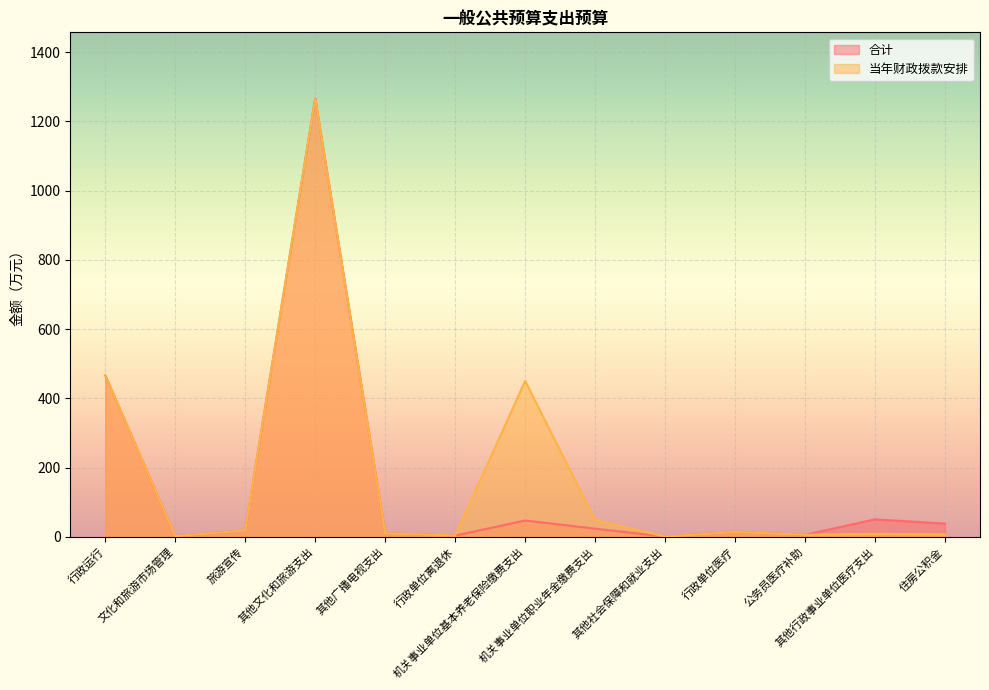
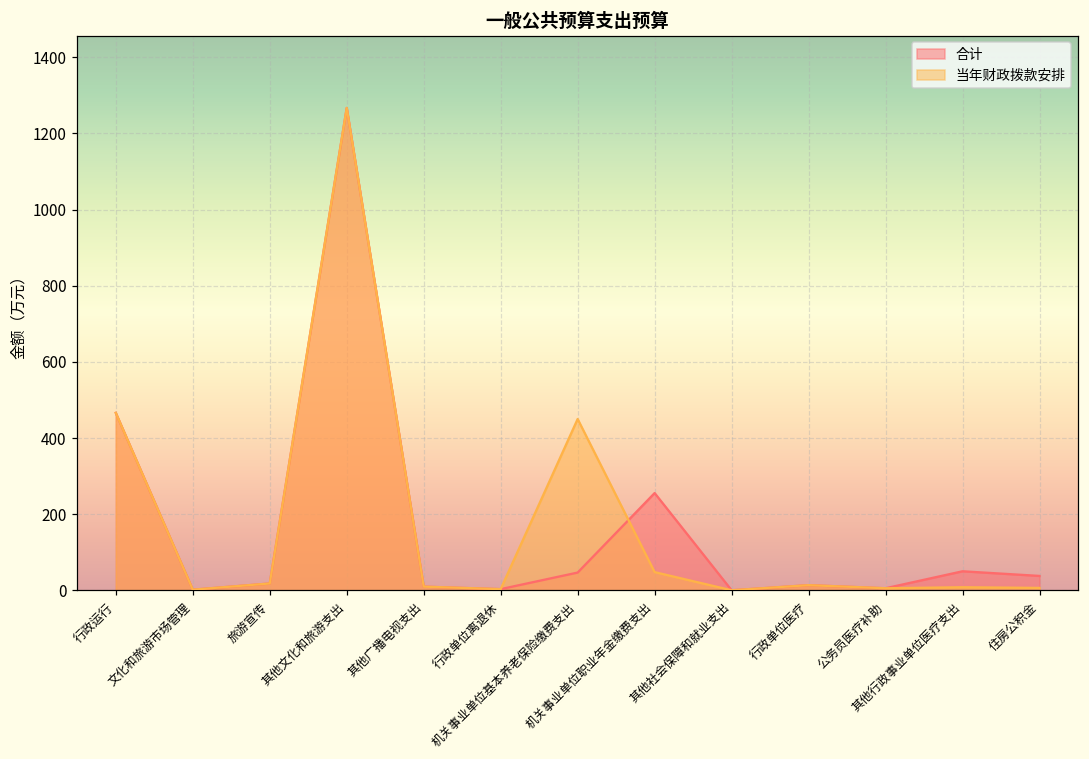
合计, 机关事业单位职业年金缴费支出: 20 -> 260
